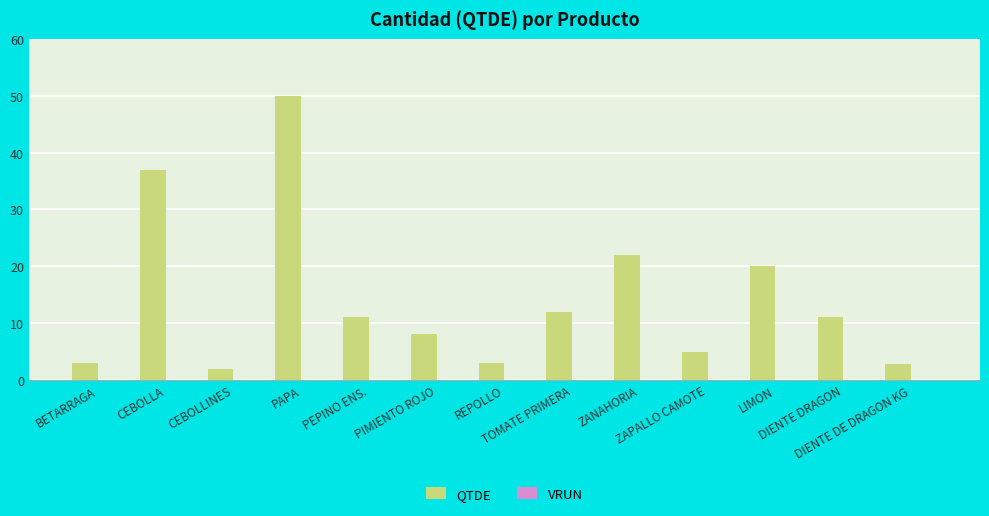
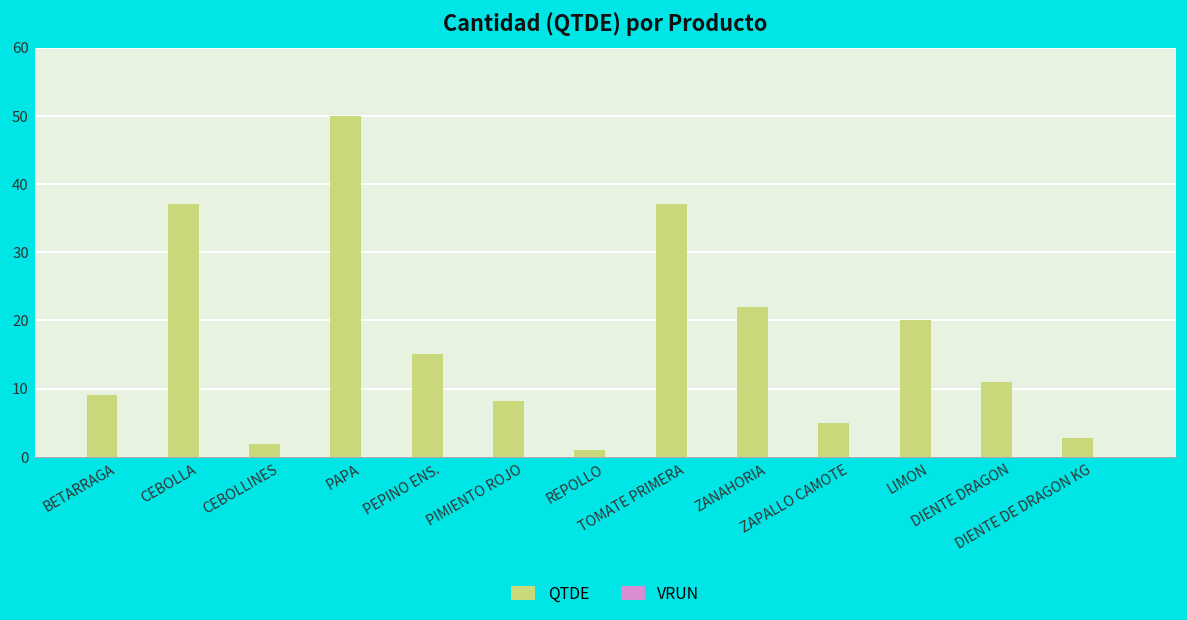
QTDE, BETARRAGA: 3 -> 9
QTDE, PEPINO ENS.: 11 -> 15
QTDE, REPOLLO: 3 -> 1
QTDE, TOMATE PRIMERA: 12 -> 37
